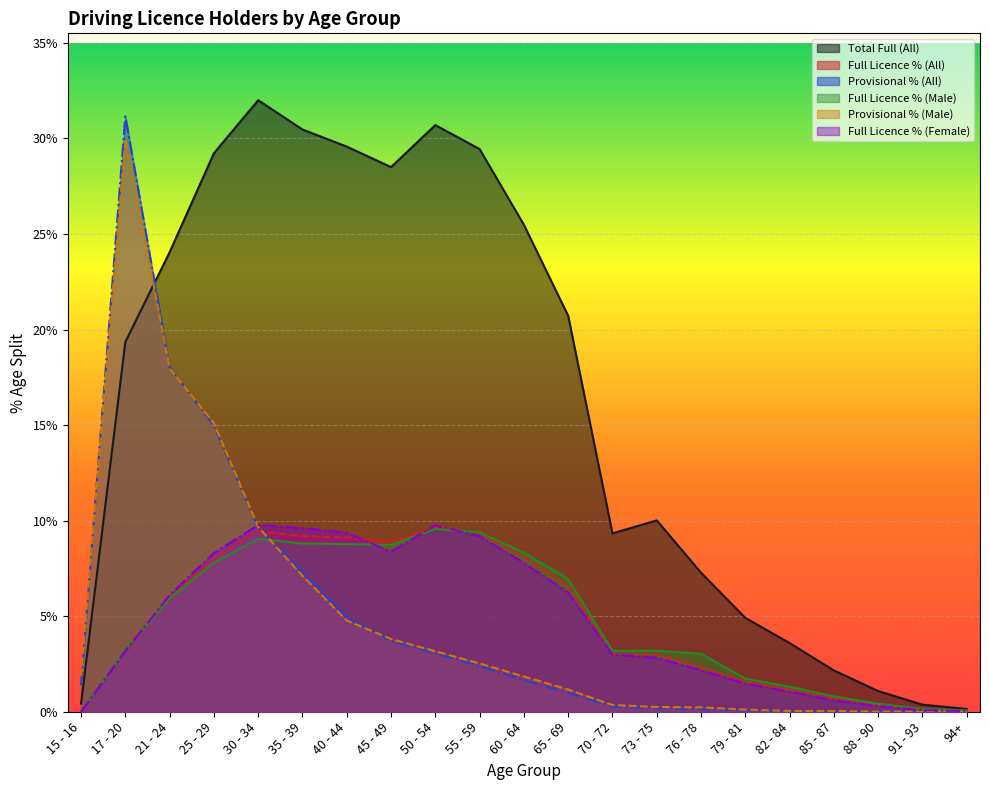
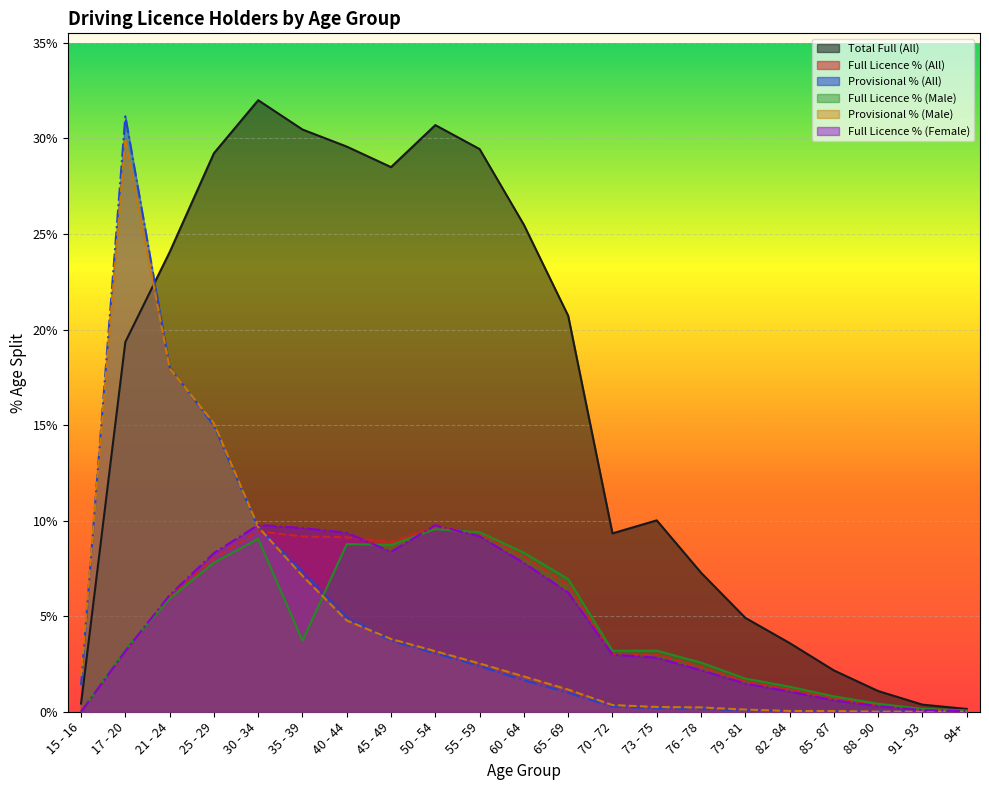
Full Licence % (Male), 35 - 39: 8.8% -> 3.7%
Full Licence % (Male), 76 - 78: 3.0% -> 2.6%
